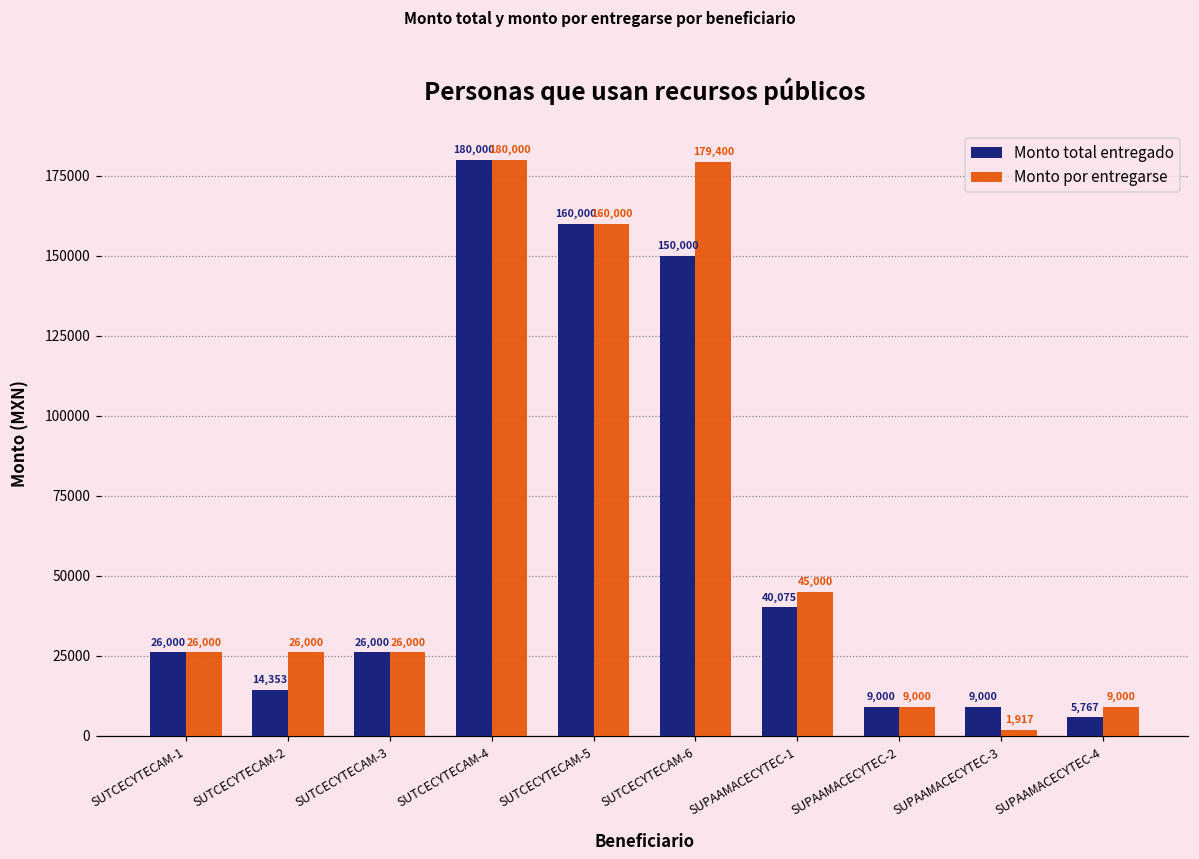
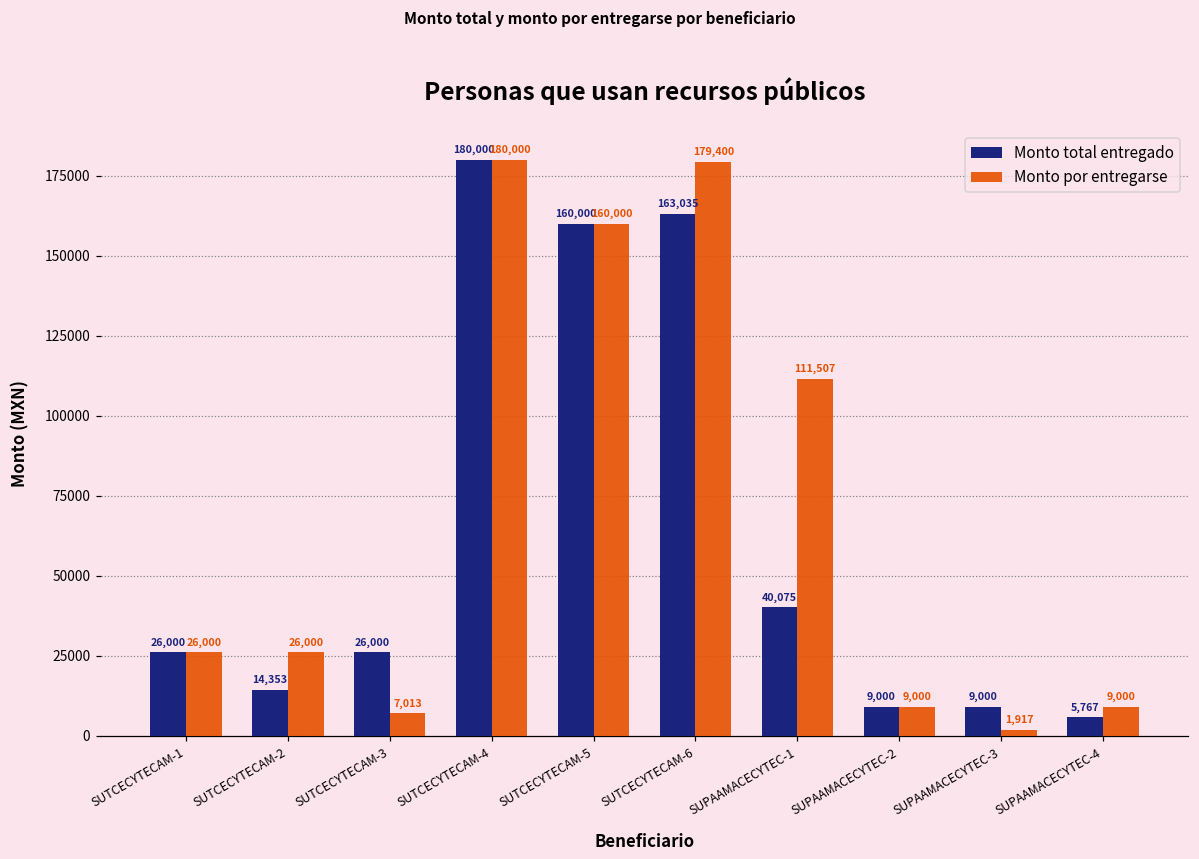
Monto por entregarse, SUTCECYTECAM-3: 26,000 -> 7,013
Monto total entregado, SUTCECYTECAM-6: 150,000 -> 163,035
Monto por entregarse, SUPAAMACECYTEC-1: 45,000 -> 111,507
